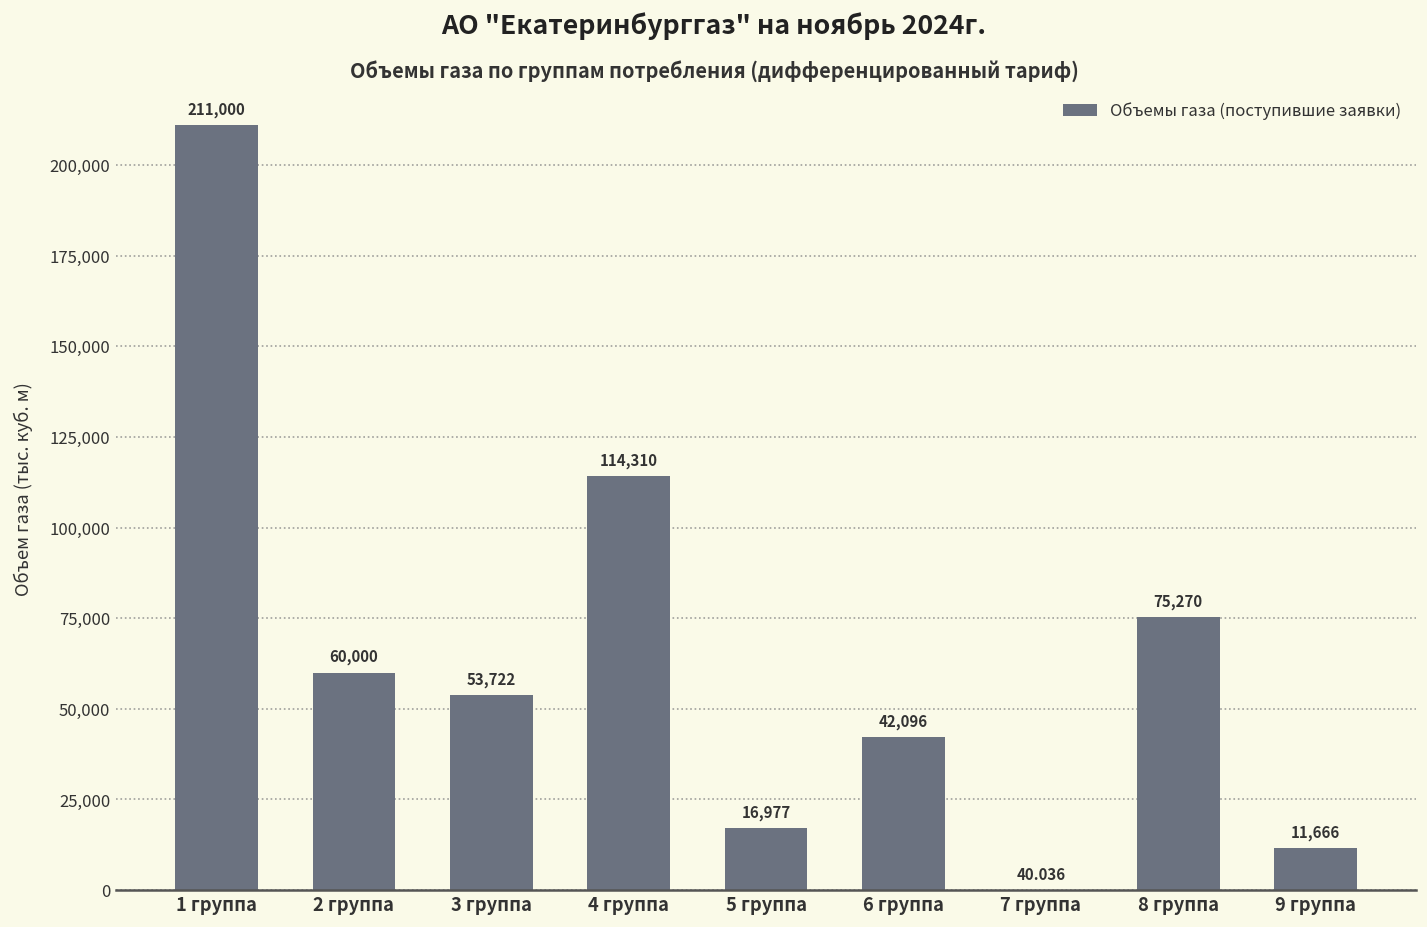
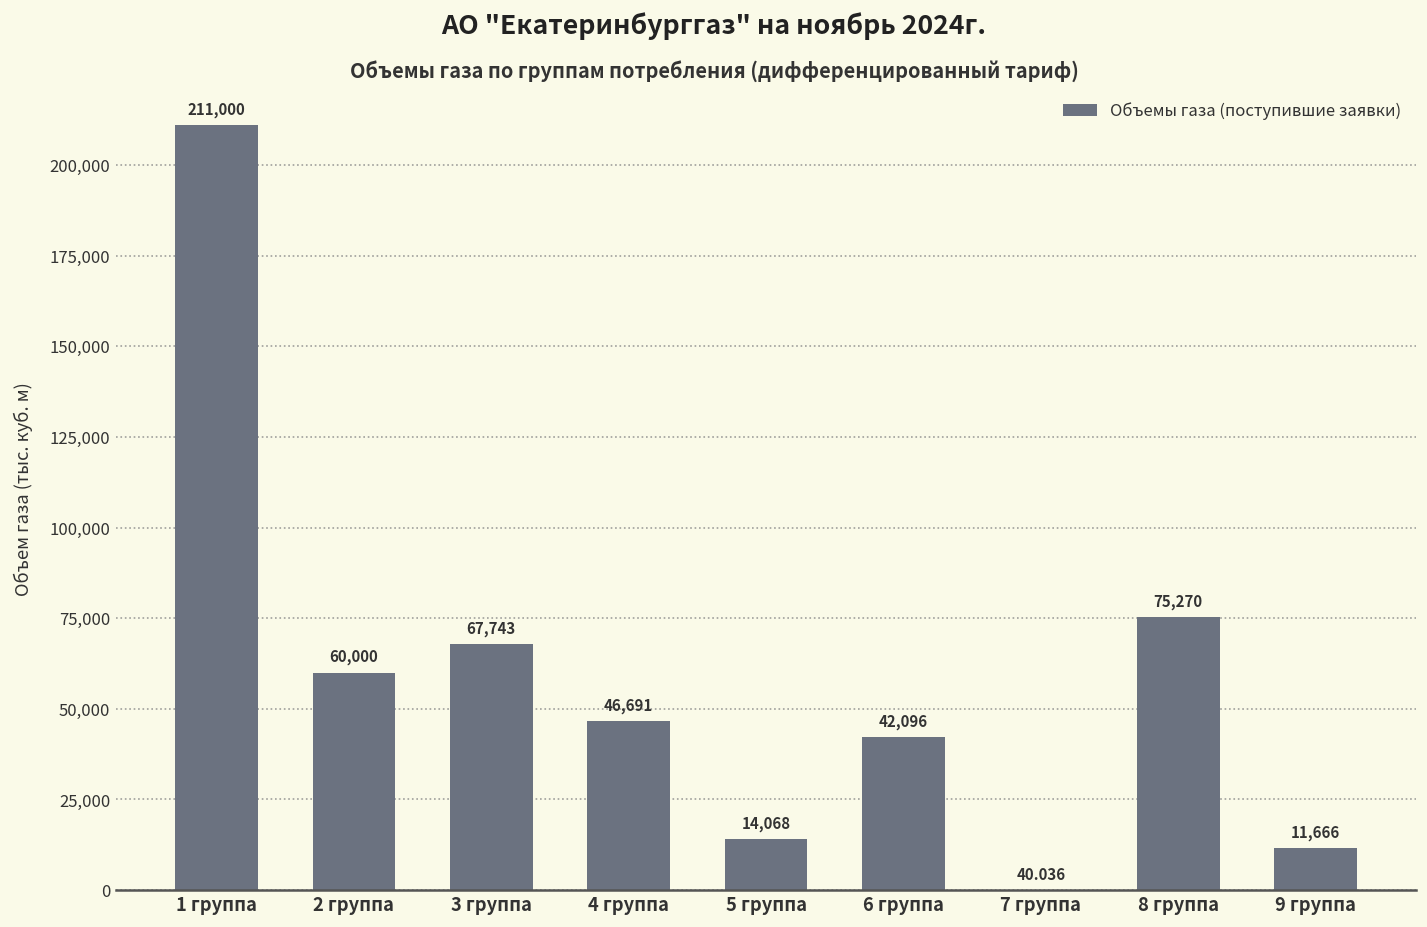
3 группа: 53,722 -> 67,743
4 группа: 114,310 -> 46,691
5 группа: 16,977 -> 14,068
